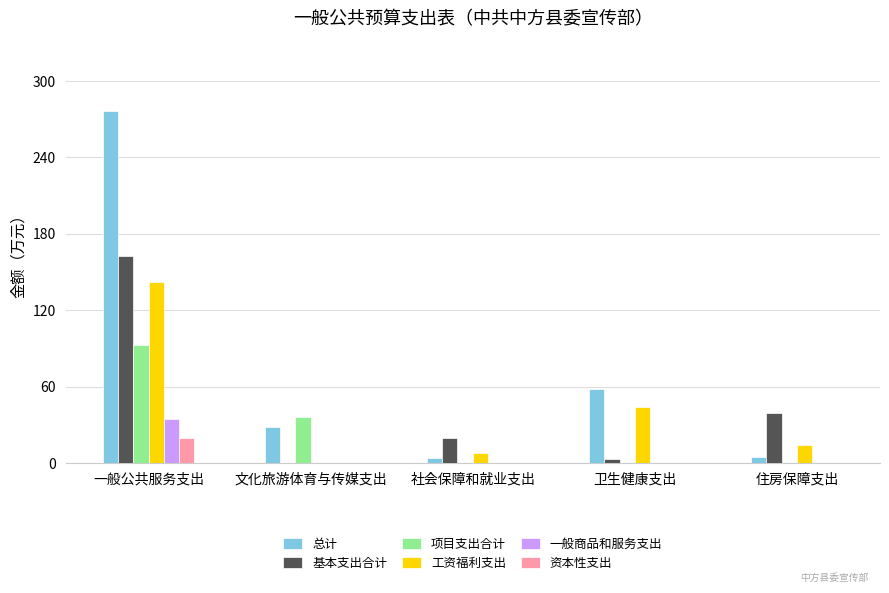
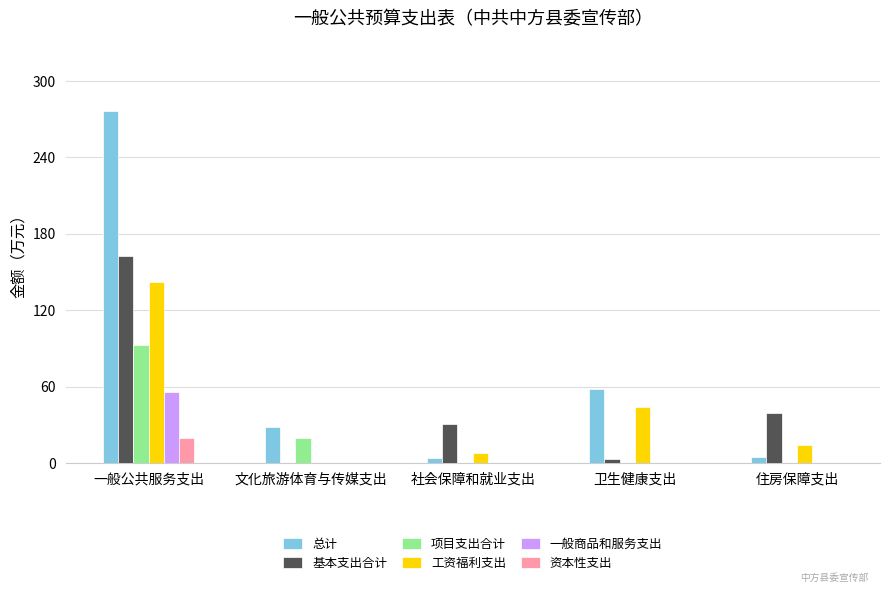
一般商品和服务支出, 一般公共服务支出: 34 -> 55
项目支出合计, 文化旅游体育与传媒支出: 36 -> 20
基本支出合计, 社会保障和就业支出: 19 -> 31
